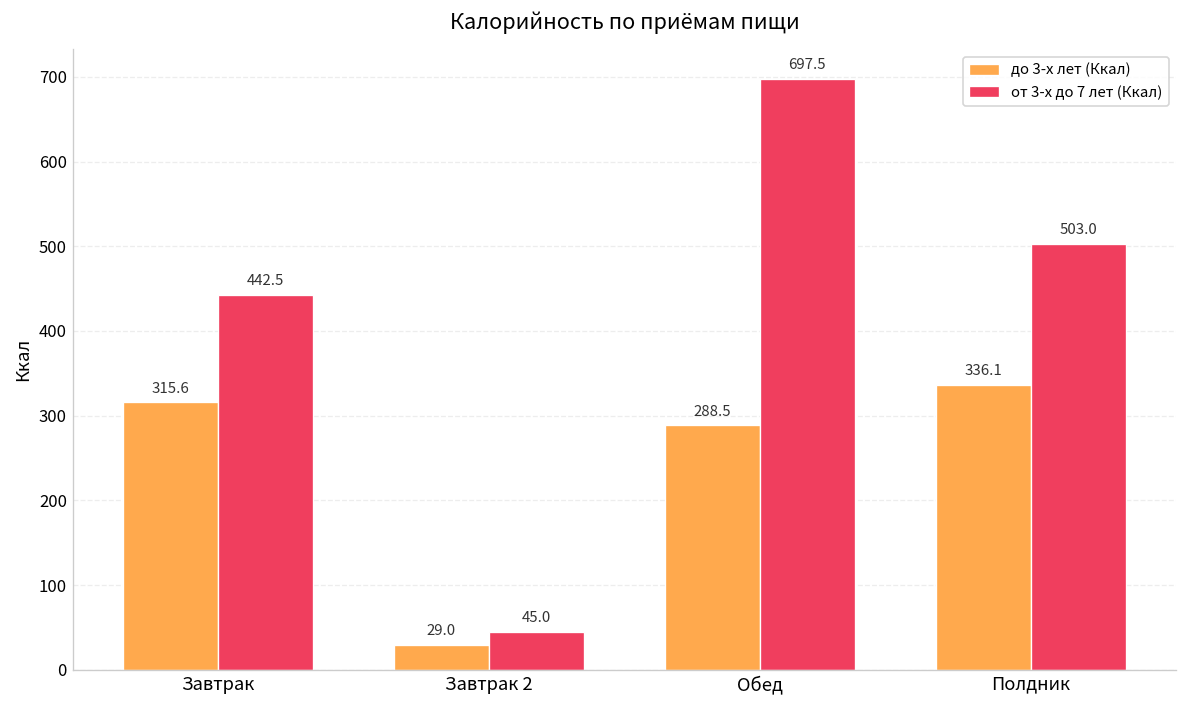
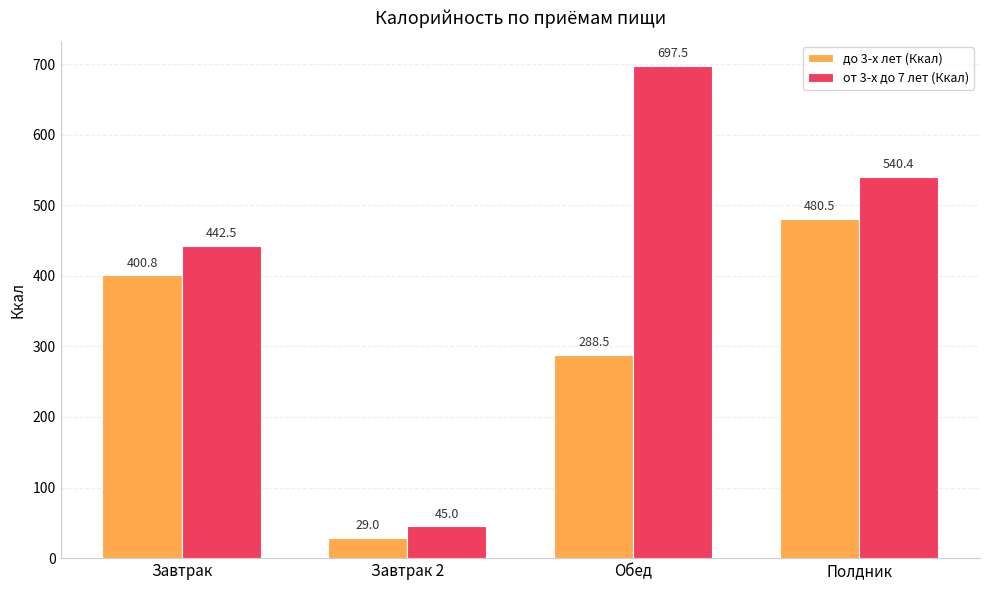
до 3-х лет (Ккал), Завтрак: 315.6 -> 400.8
до 3-х лет (Ккал), Полдник: 336.1 -> 480.5
от 3-х до 7 лет (Ккал), Полдник: 503.0 -> 540.4
